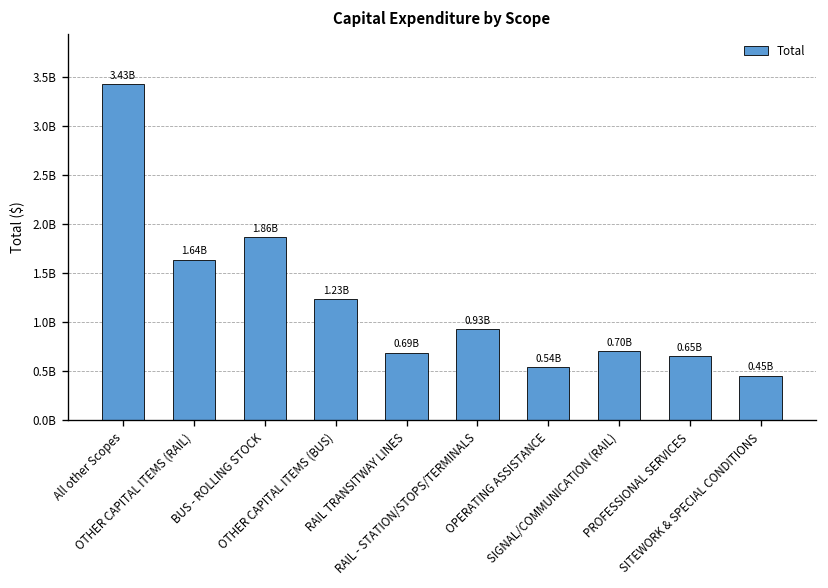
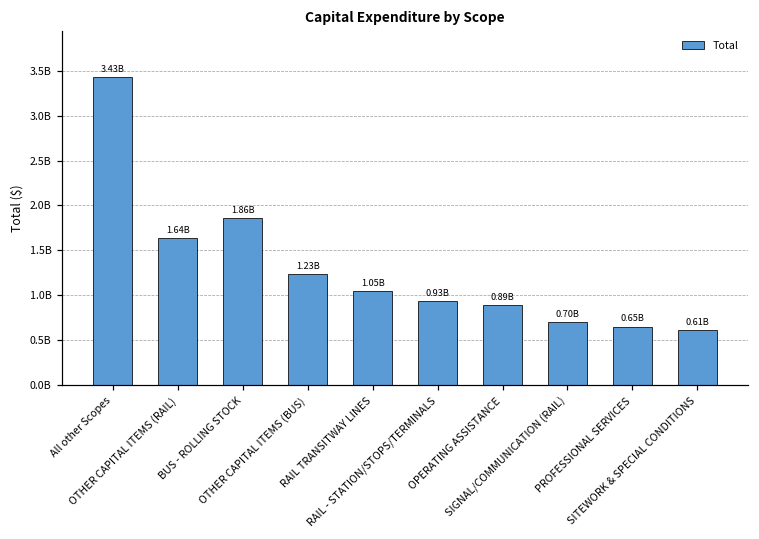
RAIL TRANSITWAY LINES: 0.69B -> 1.05B
OPERATING ASSISTANCE: 0.54B -> 0.89B
SITEWORK & SPECIAL CONDITIONS: 0.45B -> 0.61B
